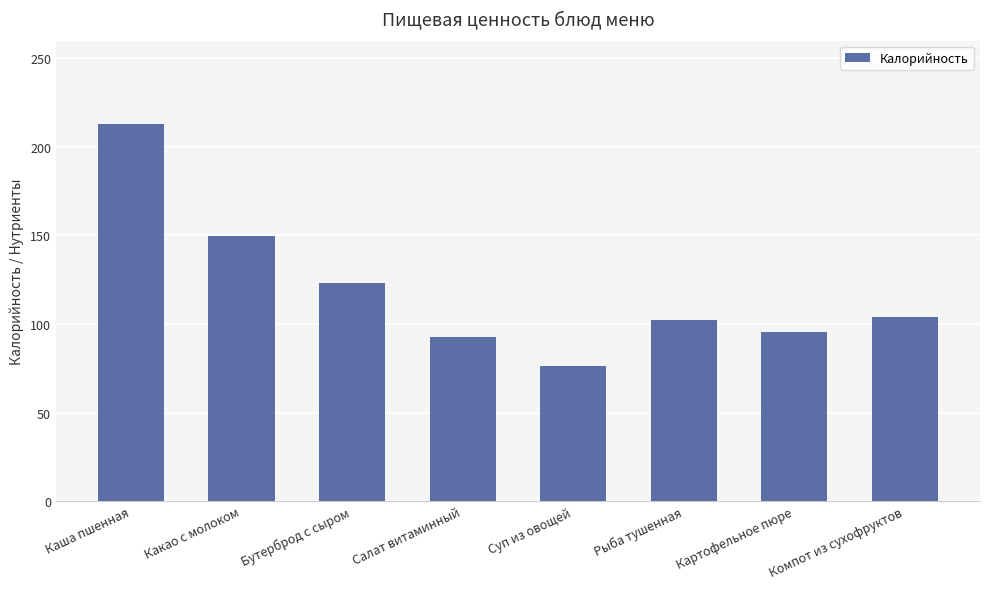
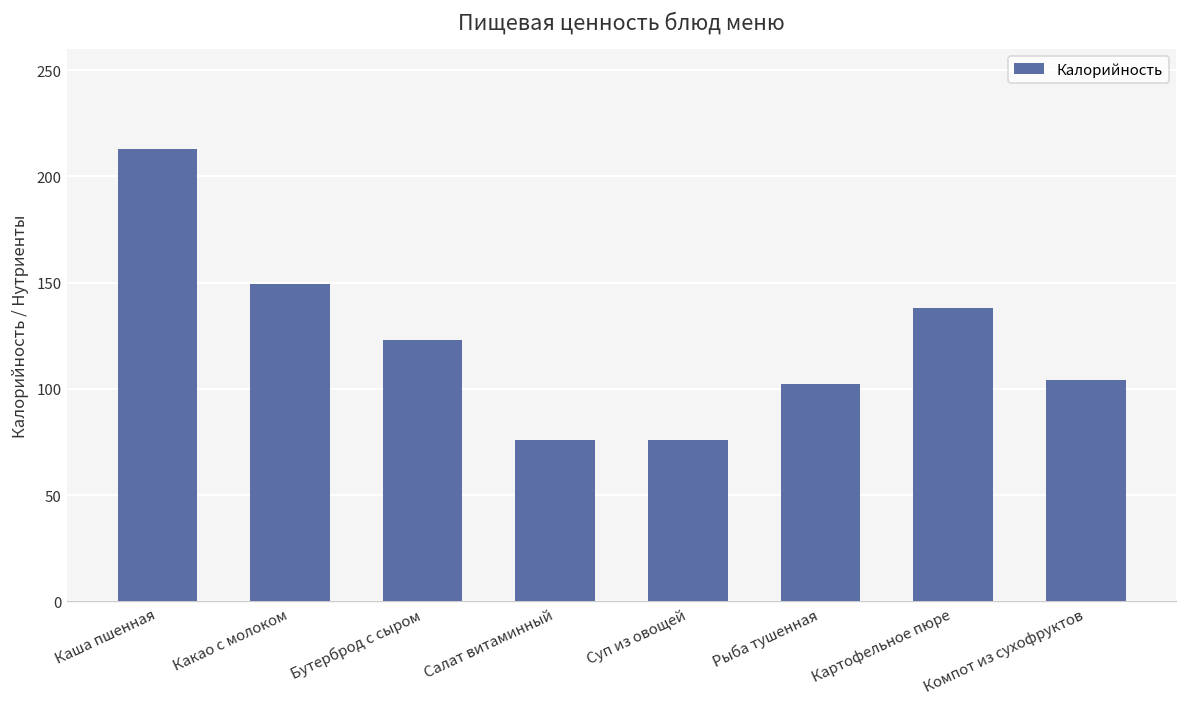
Салат витаминный: 93 -> 76
Картофельное пюре: 96 -> 138
